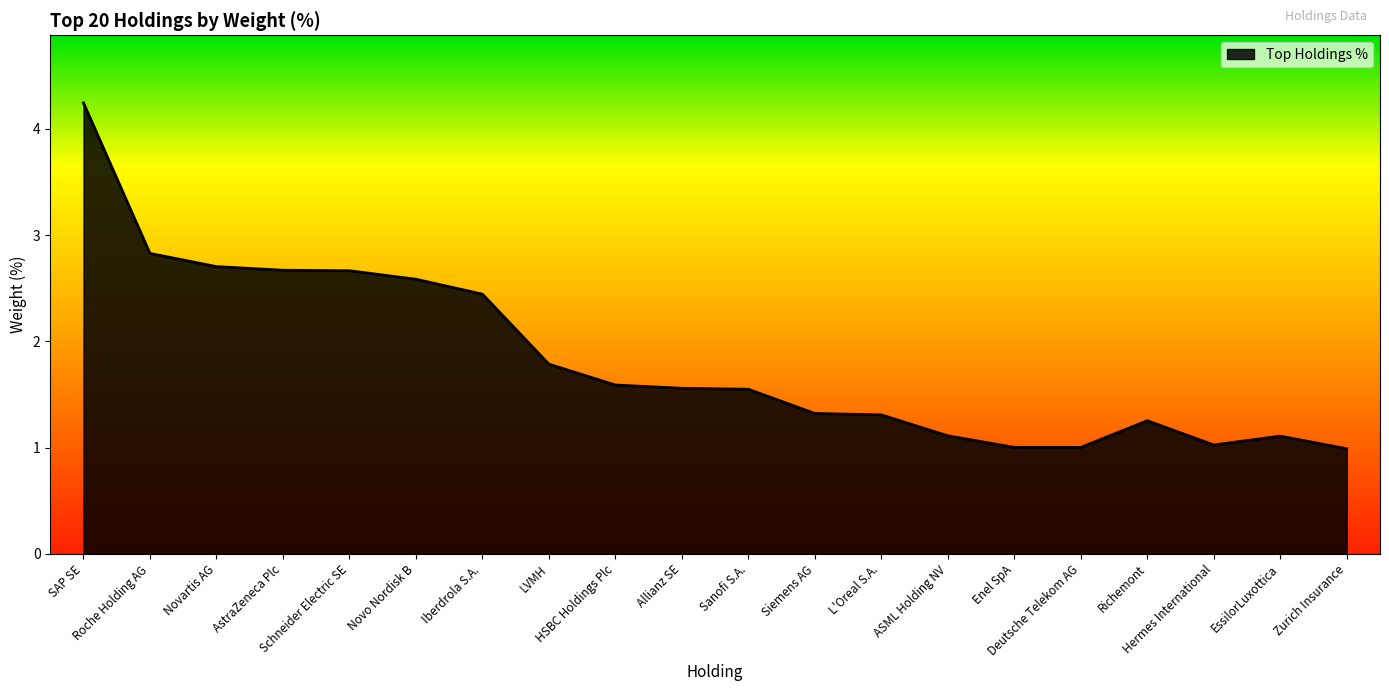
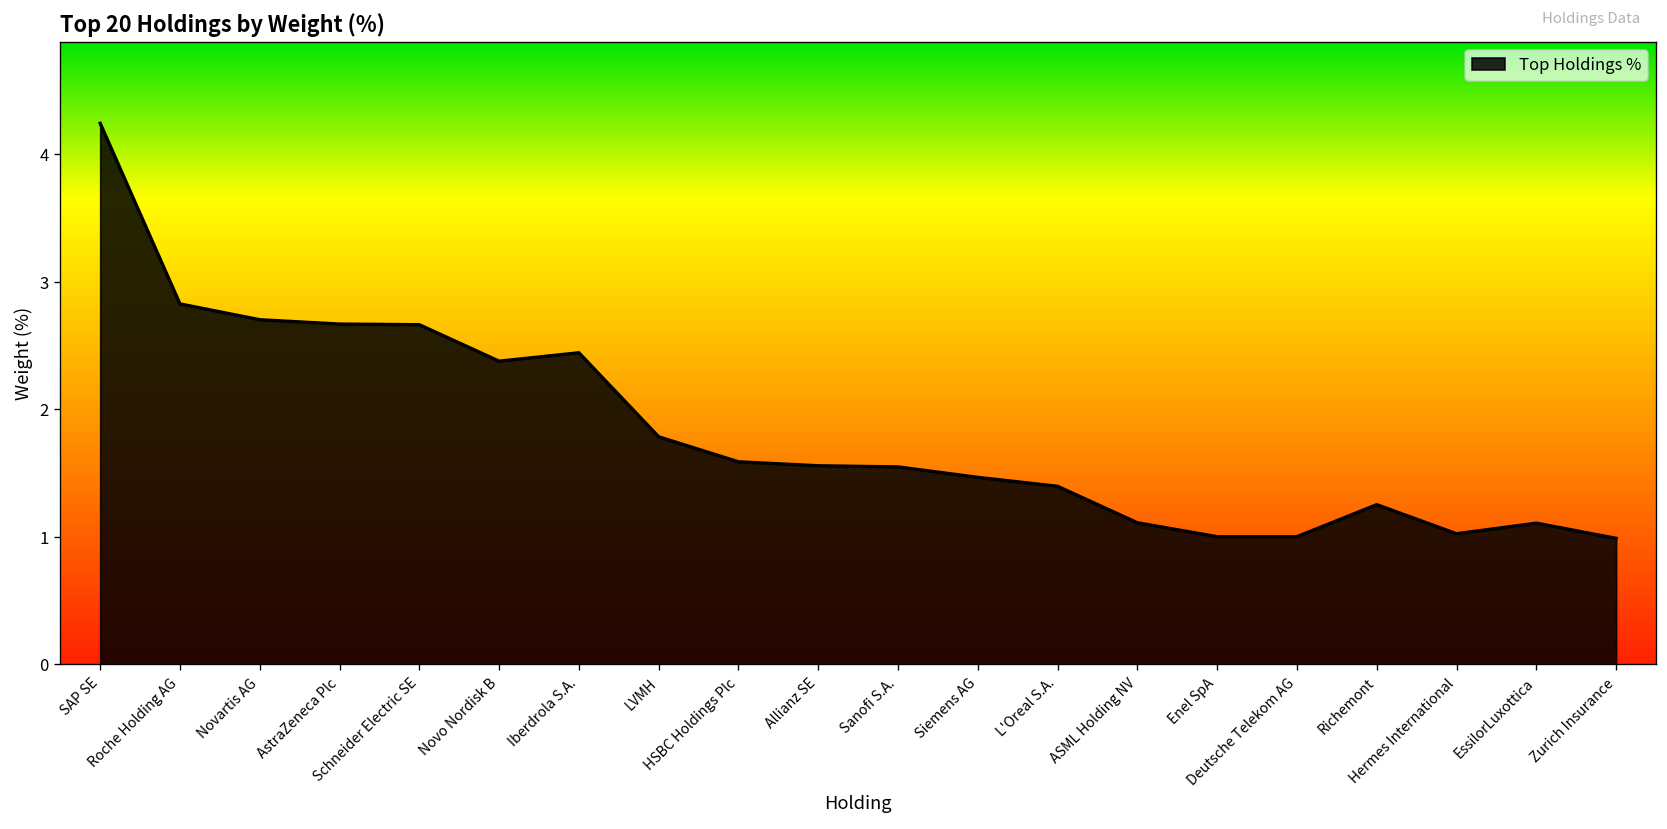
Novo Nordisk B: 2.58 -> 2.38
Siemens AG: 1.32 -> 1.47
L'Oreal S.A.: 1.31 -> 1.40
